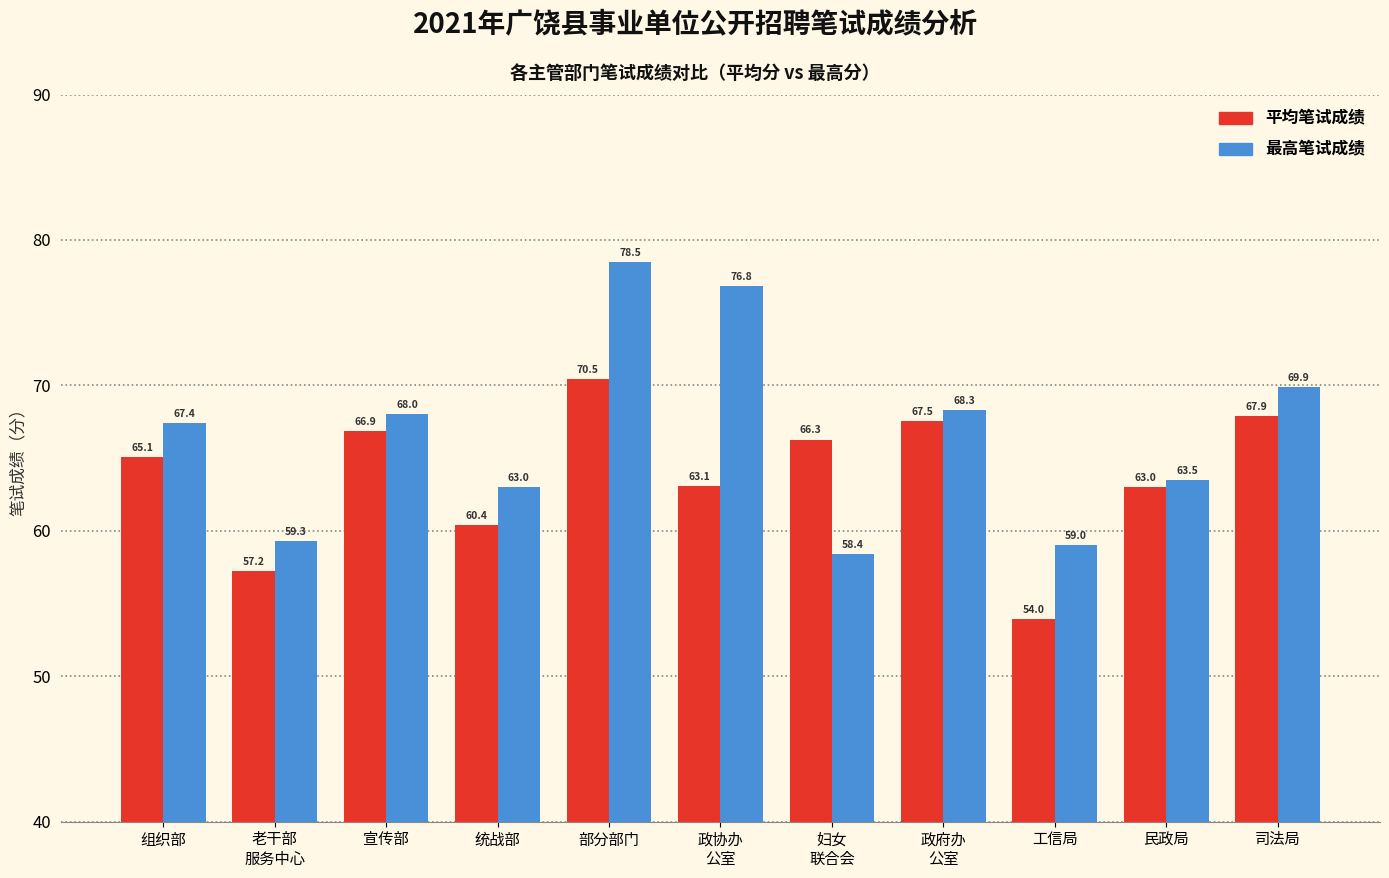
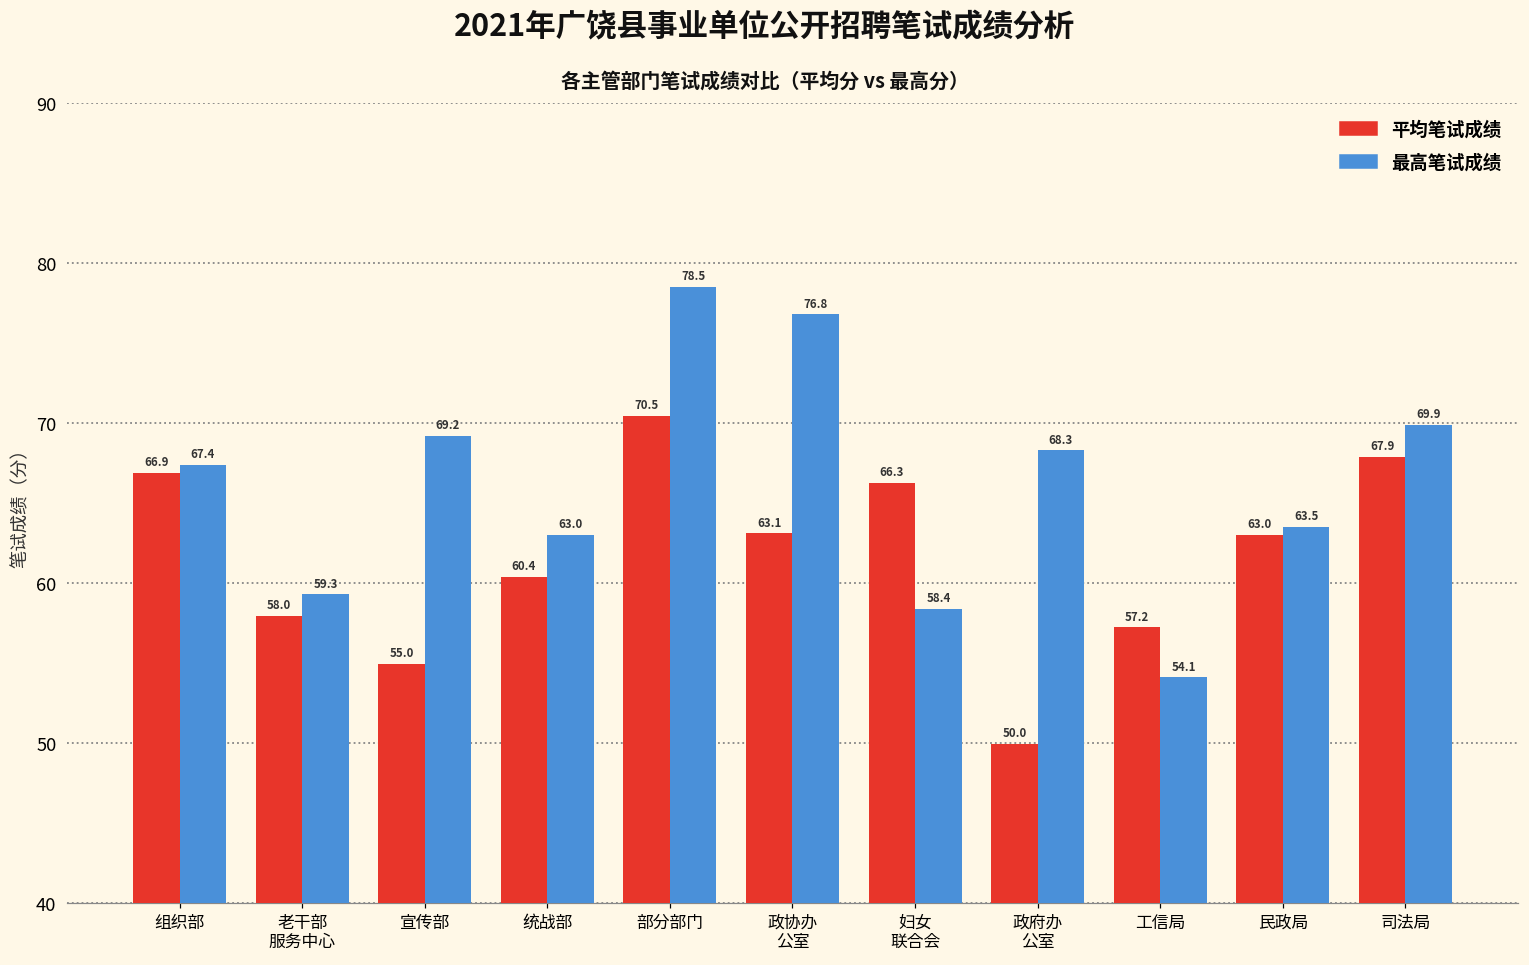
平均笔试成绩, 组织部: 65.1 -> 66.9
平均笔试成绩, 老干部 服务中心: 57.2 -> 58.0
平均笔试成绩, 宣传部: 66.9 -> 55.0
最高笔试成绩, 宣传部: 68.0 -> 69.2
平均笔试成绩, 政府办 公室: 67.5 -> 50.0
平均笔试成绩, 工信局: 54.0 -> 57.2
最高笔试成绩, 工信局: 59.0 -> 54.1
